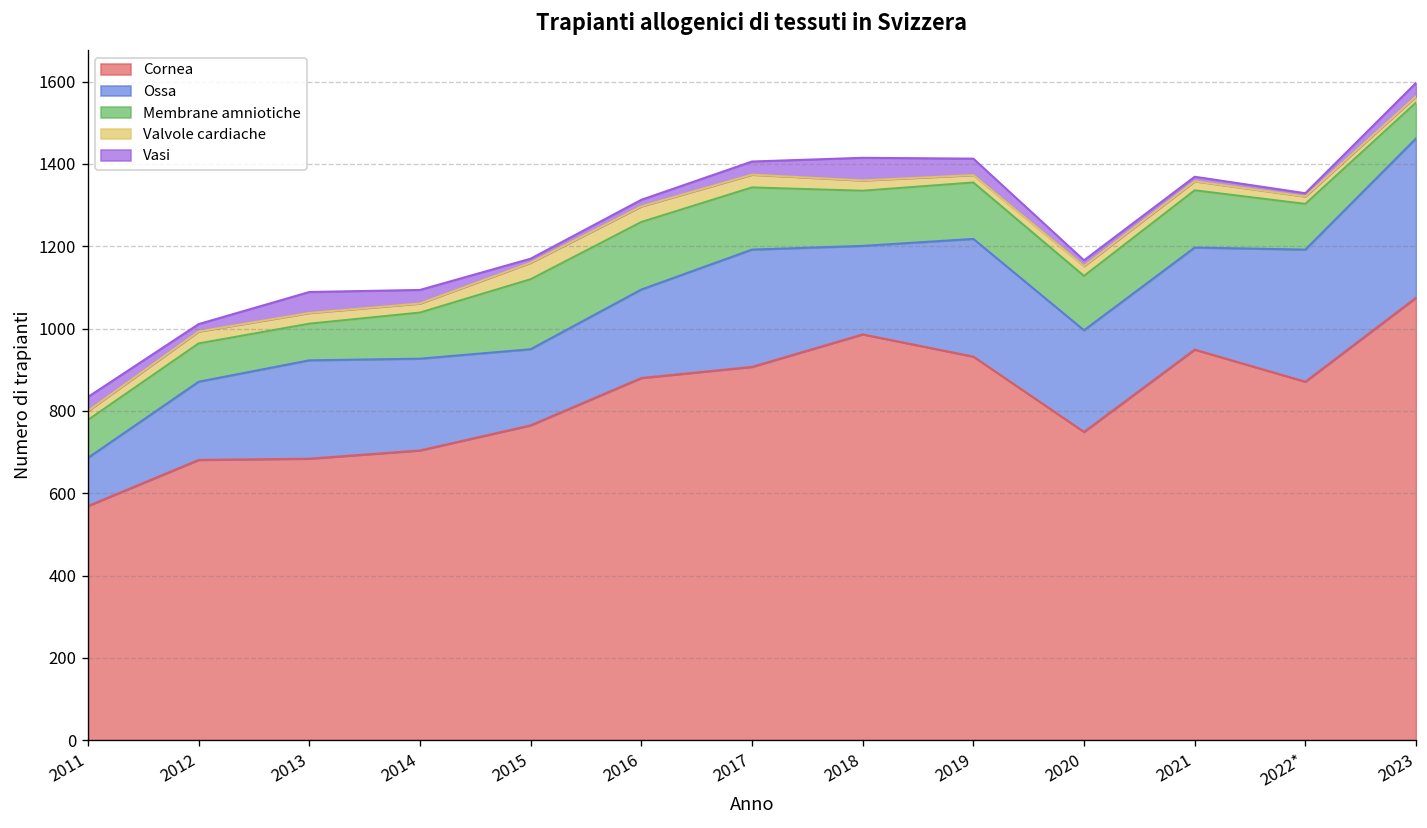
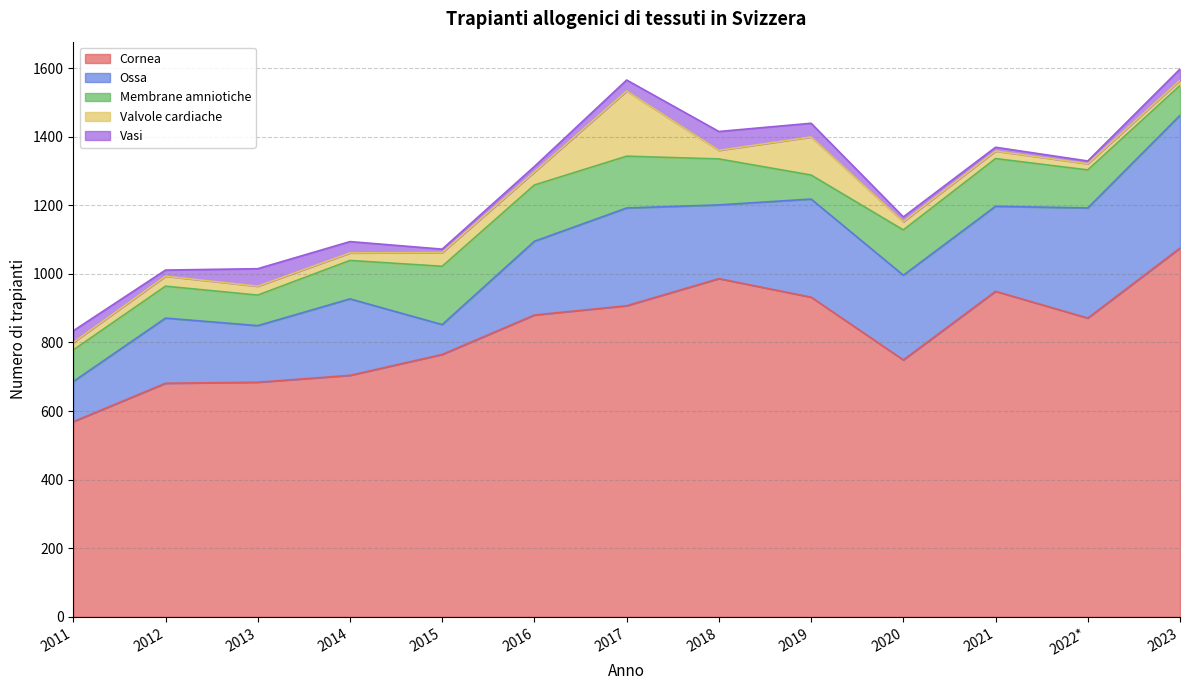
Ossa, 2013: 240 -> 170
Ossa, 2015: 190 -> 90
Valvole cardiache, 2017: 30 -> 190
Membrane amniotiche, 2019: 140 -> 70
Valvole cardiache, 2019: 20 -> 110
